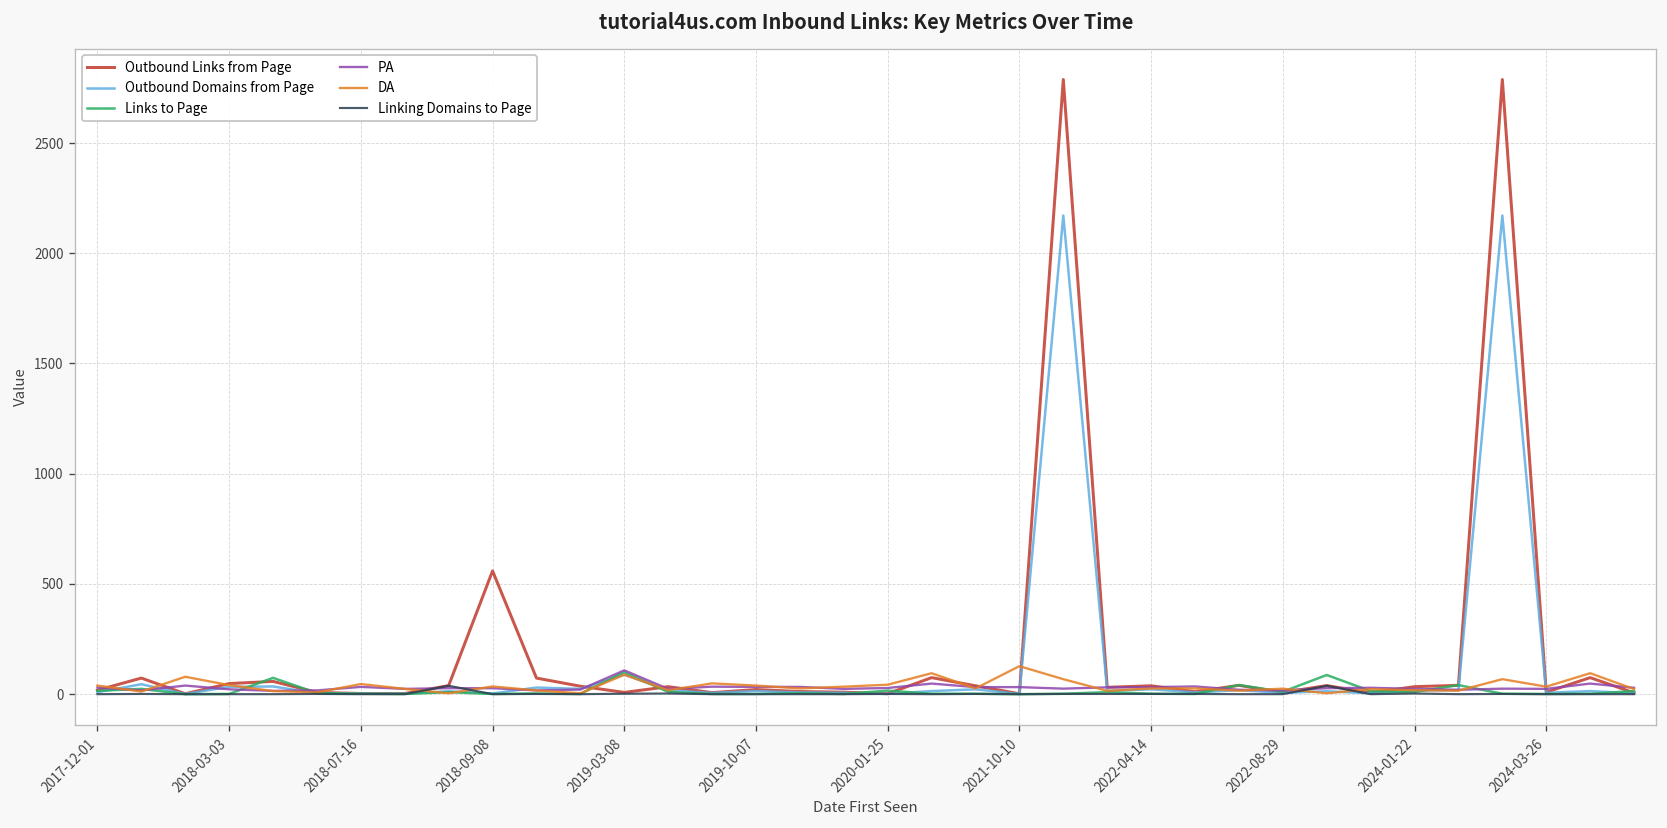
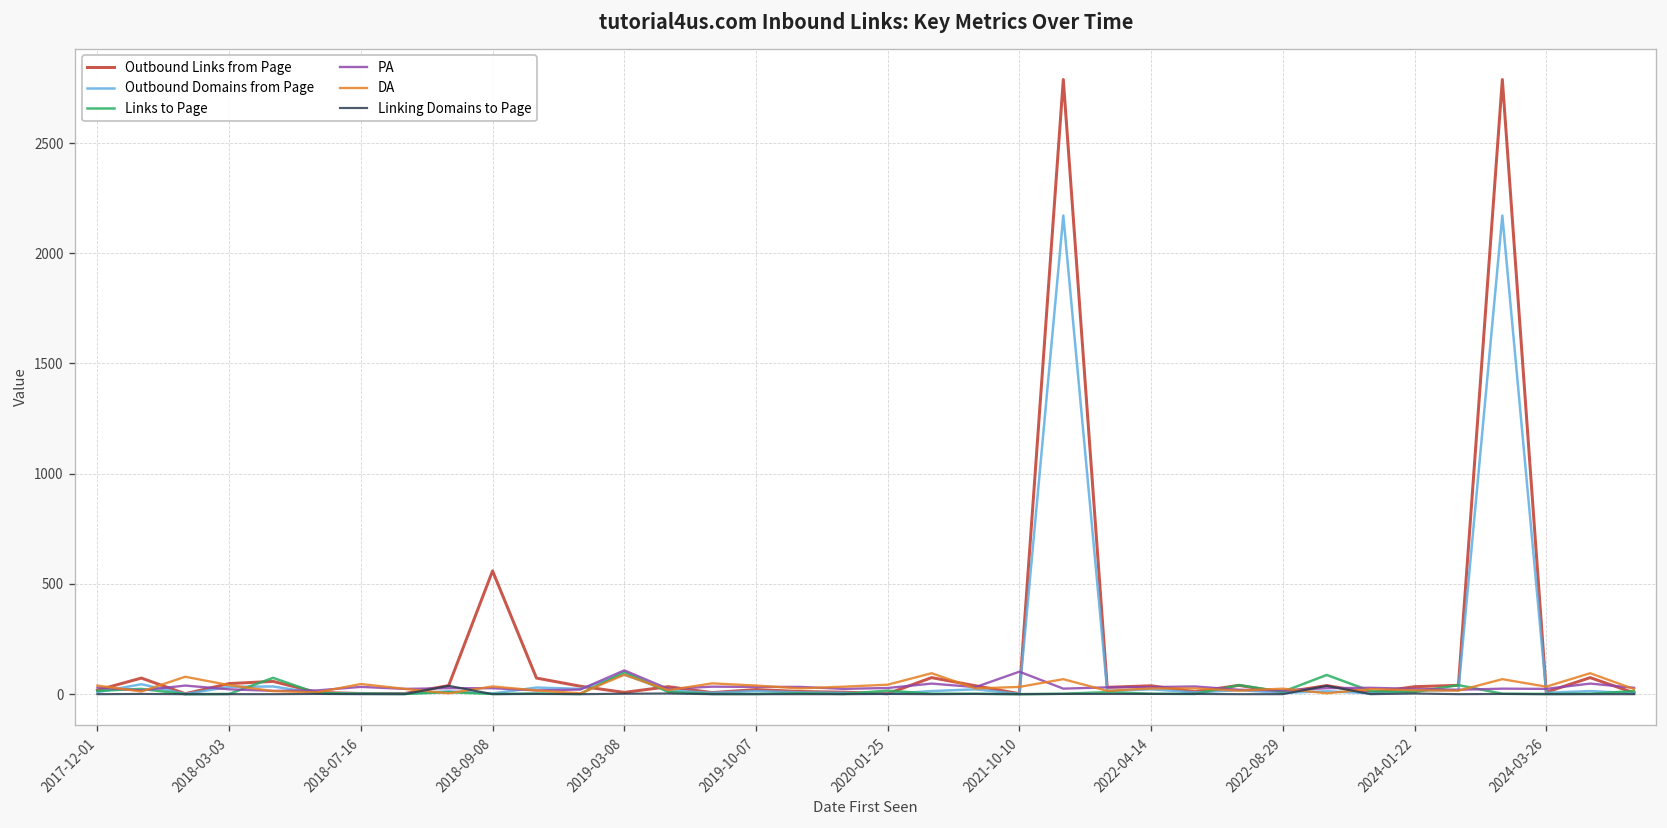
PA, 2021-10-10: 30 -> 100
DA, 2021-10-10: 130 -> 30
